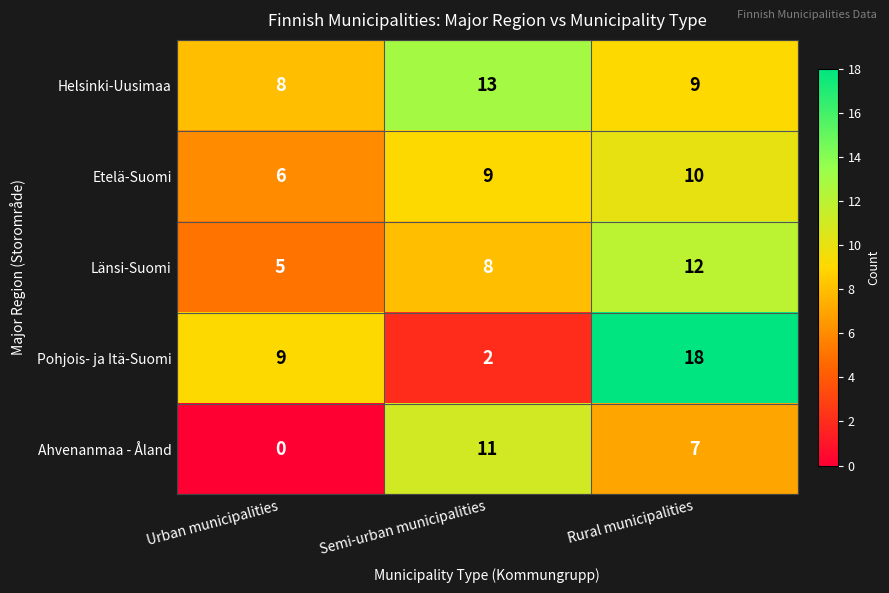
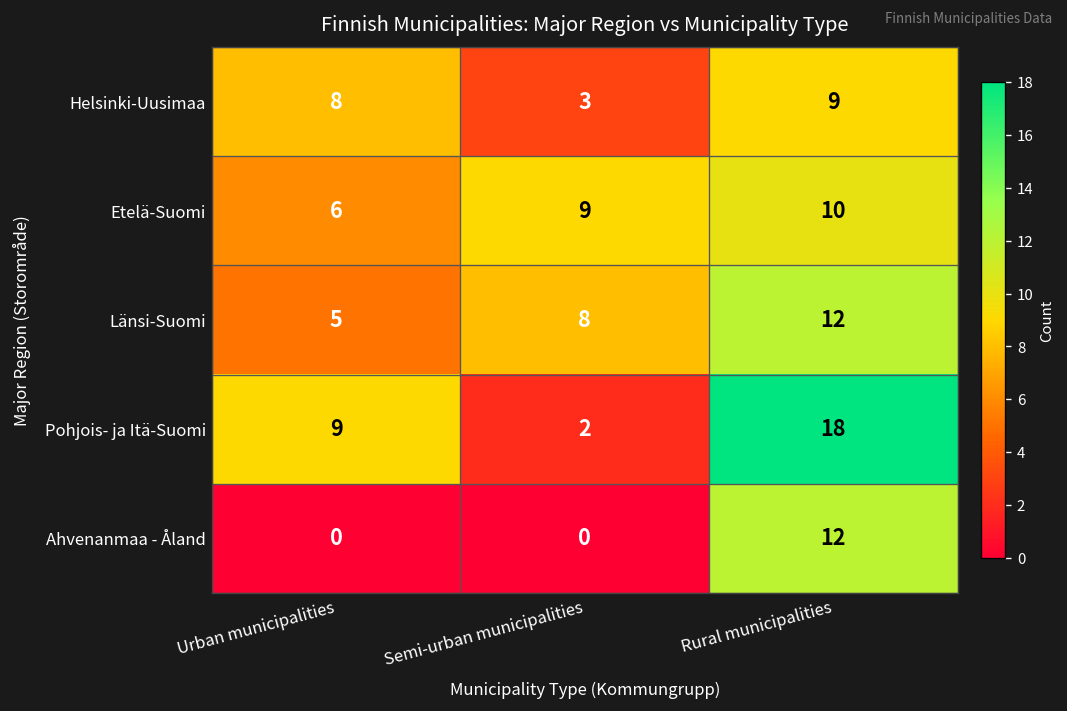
Helsinki-Uusimaa, Semi-urban municipalities: 13 -> 3
Ahvenanmaa - Åland, Semi-urban municipalities: 11 -> 0
Ahvenanmaa - Åland, Rural municipalities: 7 -> 12
